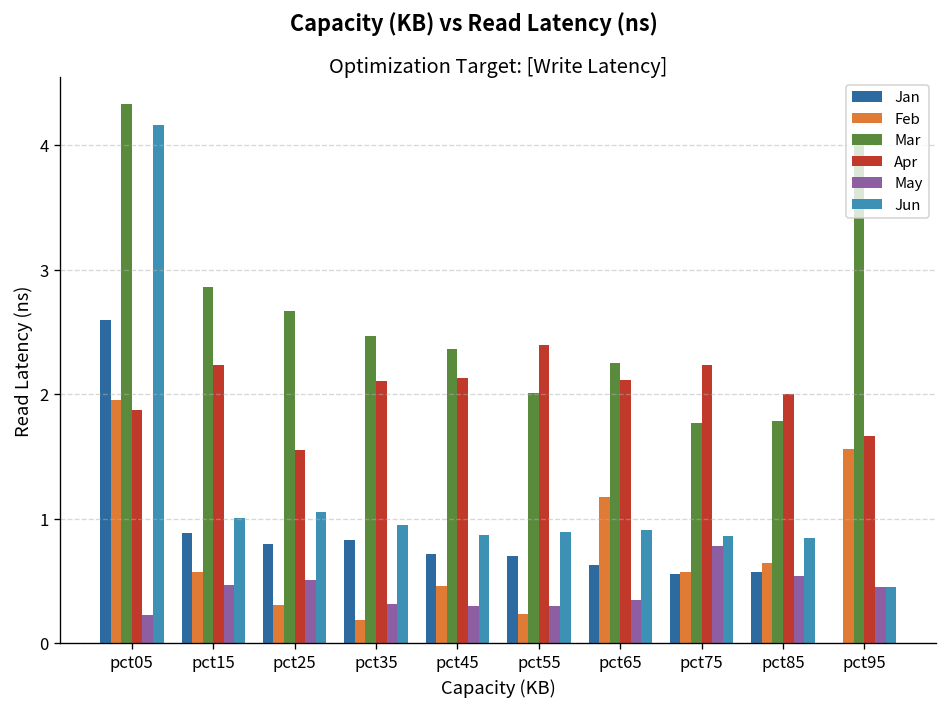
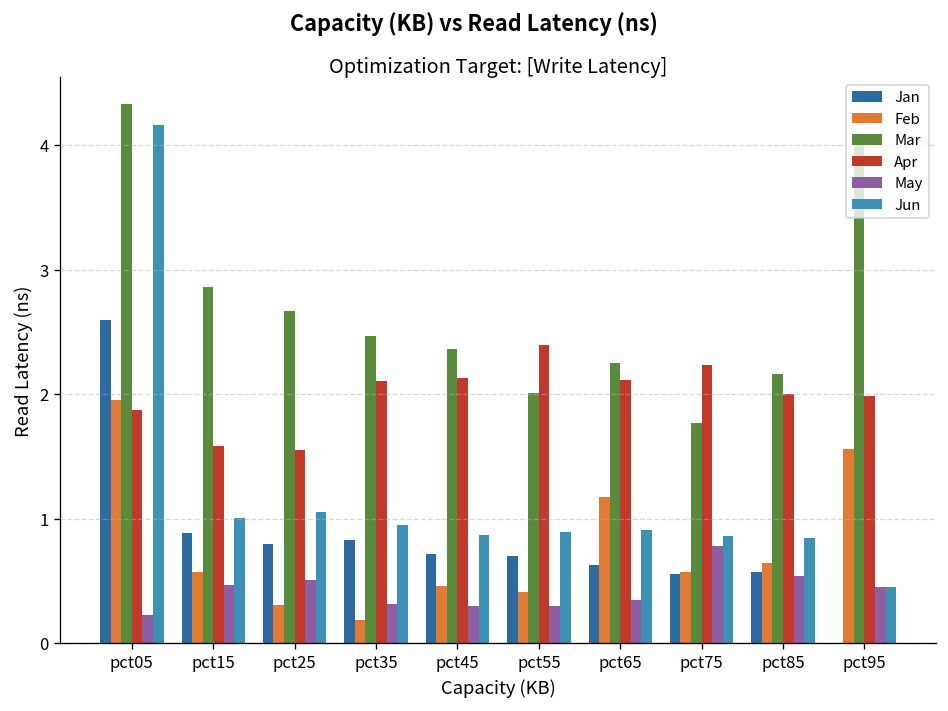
Apr, pct15: 2.24 -> 1.58
Feb, pct55: 0.23 -> 0.41
Mar, pct85: 1.79 -> 2.16
Apr, pct95: 1.66 -> 1.98
